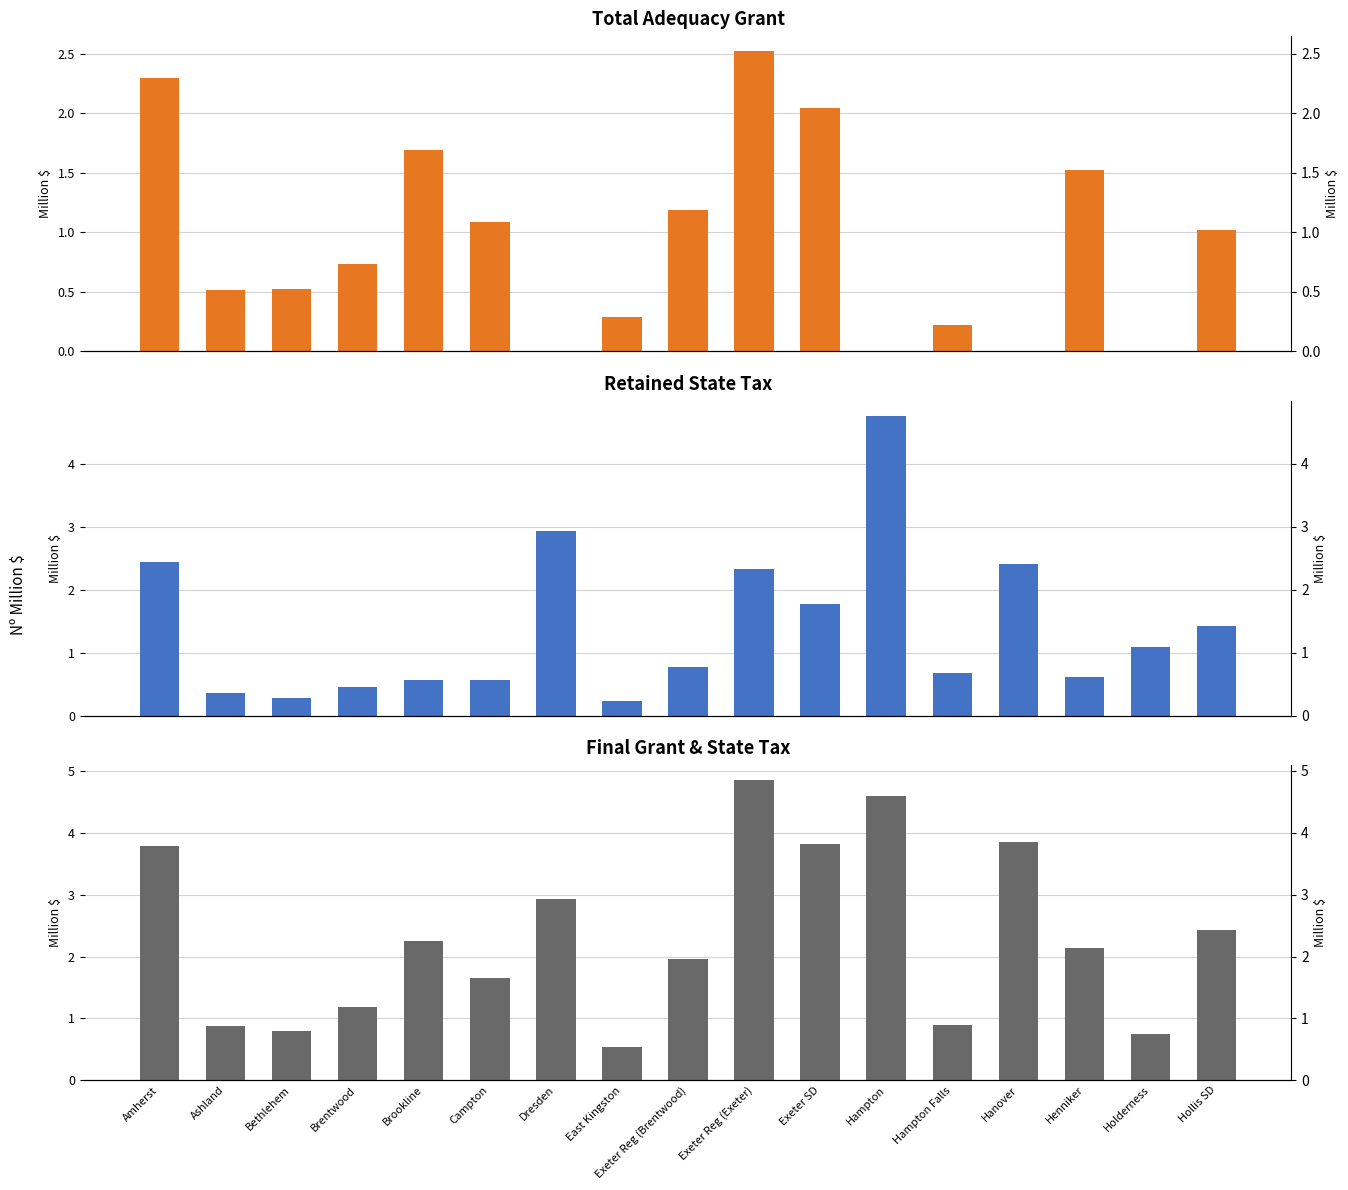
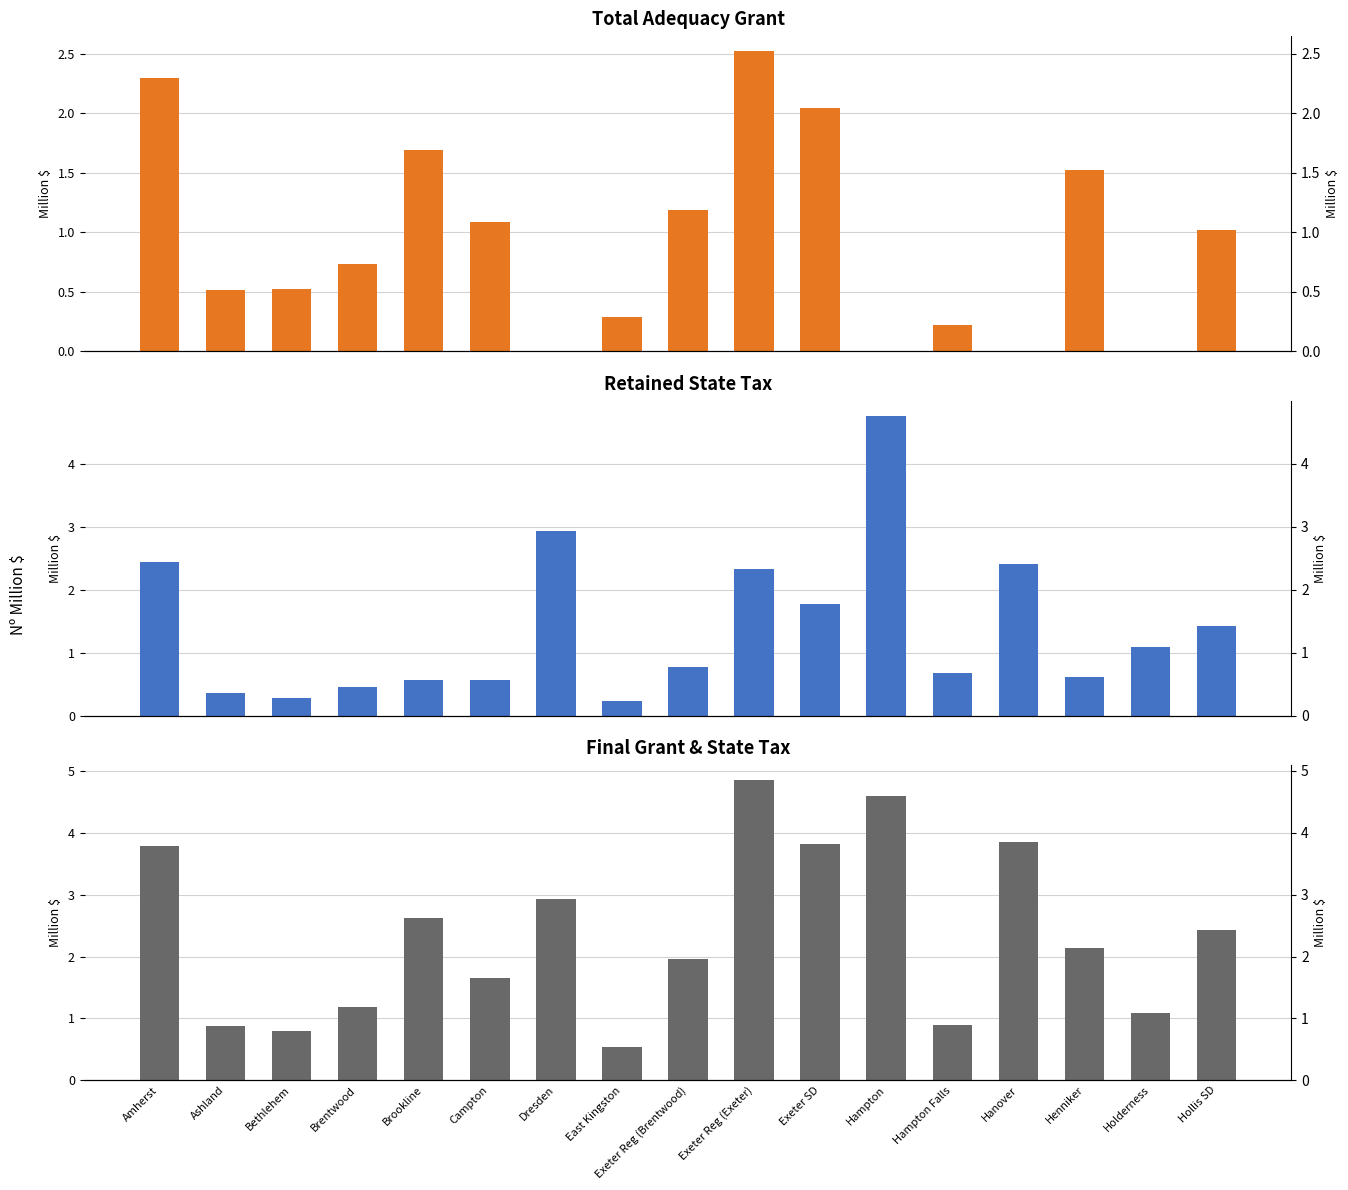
Final Grant & State Tax, Brookline: 2.2 -> 2.6
Final Grant & State Tax, Holderness: 0.7 -> 1.1
